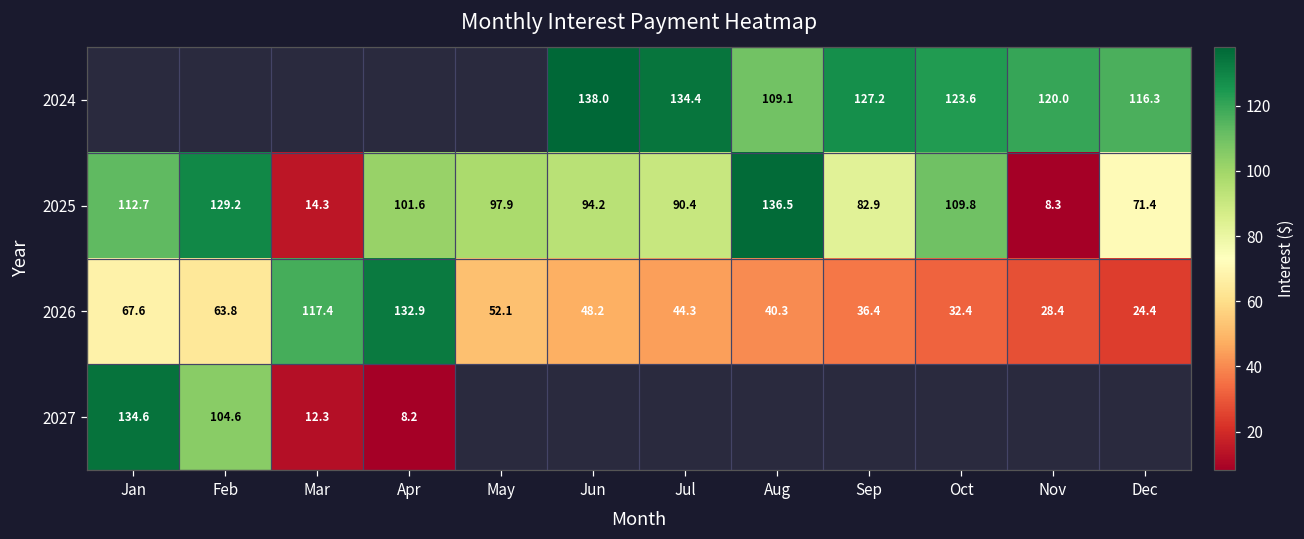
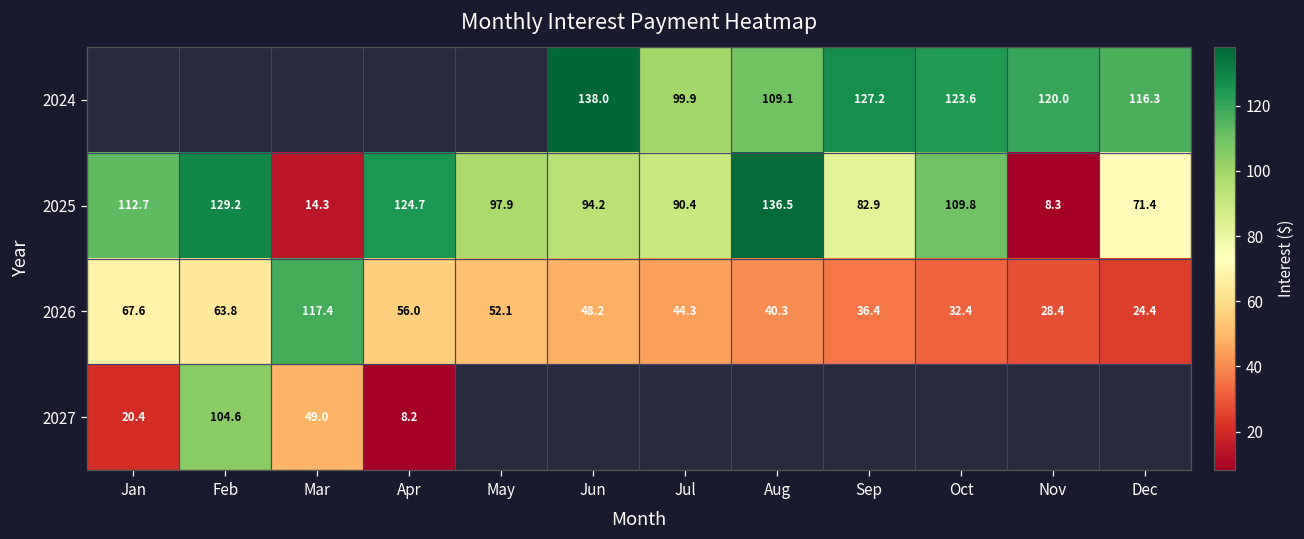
2024, Jul: 134.4 -> 99.9
2025, Apr: 101.6 -> 124.7
2026, Apr: 132.9 -> 56.0
2027, Jan: 134.6 -> 20.4
2027, Mar: 12.3 -> 49.0
